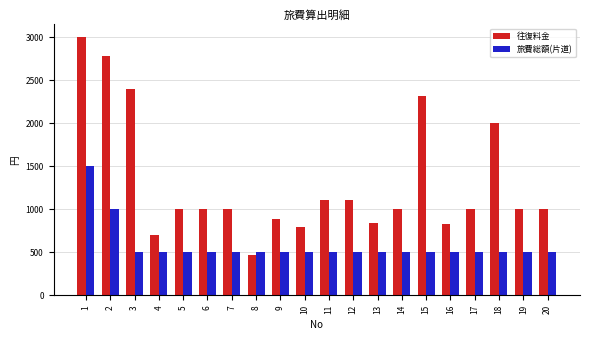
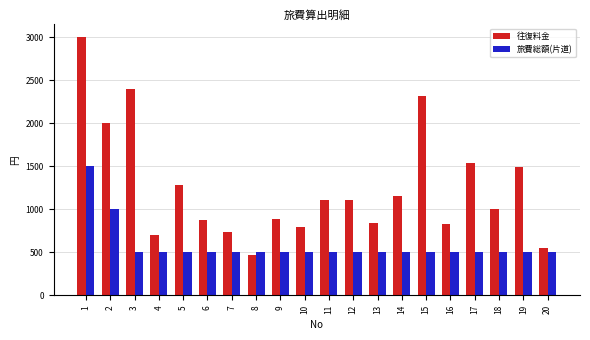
往復料金, 2: 2800 -> 2000
往復料金, 5: 1000 -> 1300
往復料金, 6: 1000 -> 900
往復料金, 7: 1000 -> 700
往復料金, 14: 1000 -> 1200
往復料金, 17: 1000 -> 1500
往復料金, 18: 2000 -> 1000
往復料金, 19: 1000 -> 1500
往復料金, 20: 1000 -> 600
